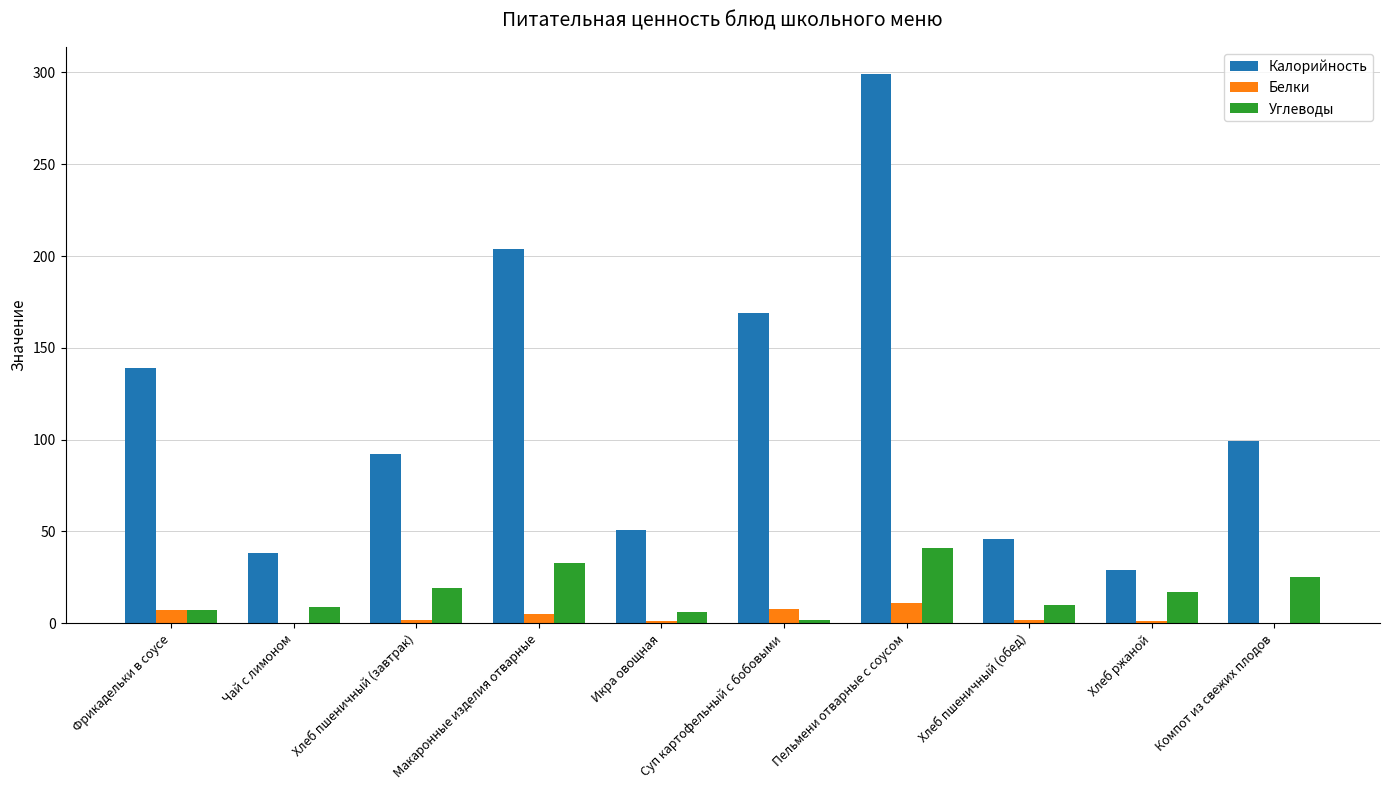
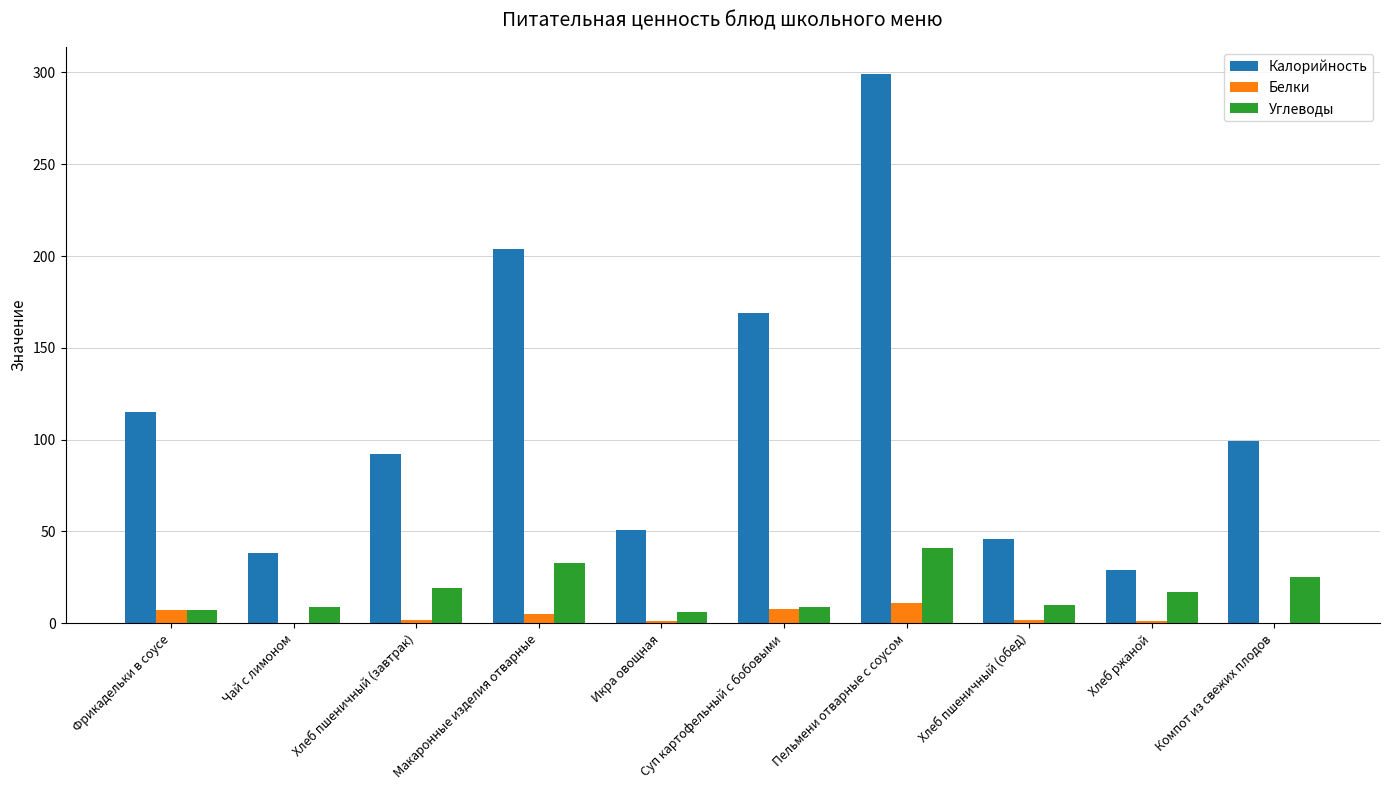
Калорийность, Фрикадельки в соусе: 139 -> 115
Углеводы, Суп картофельный с бобовыми: 2 -> 9
